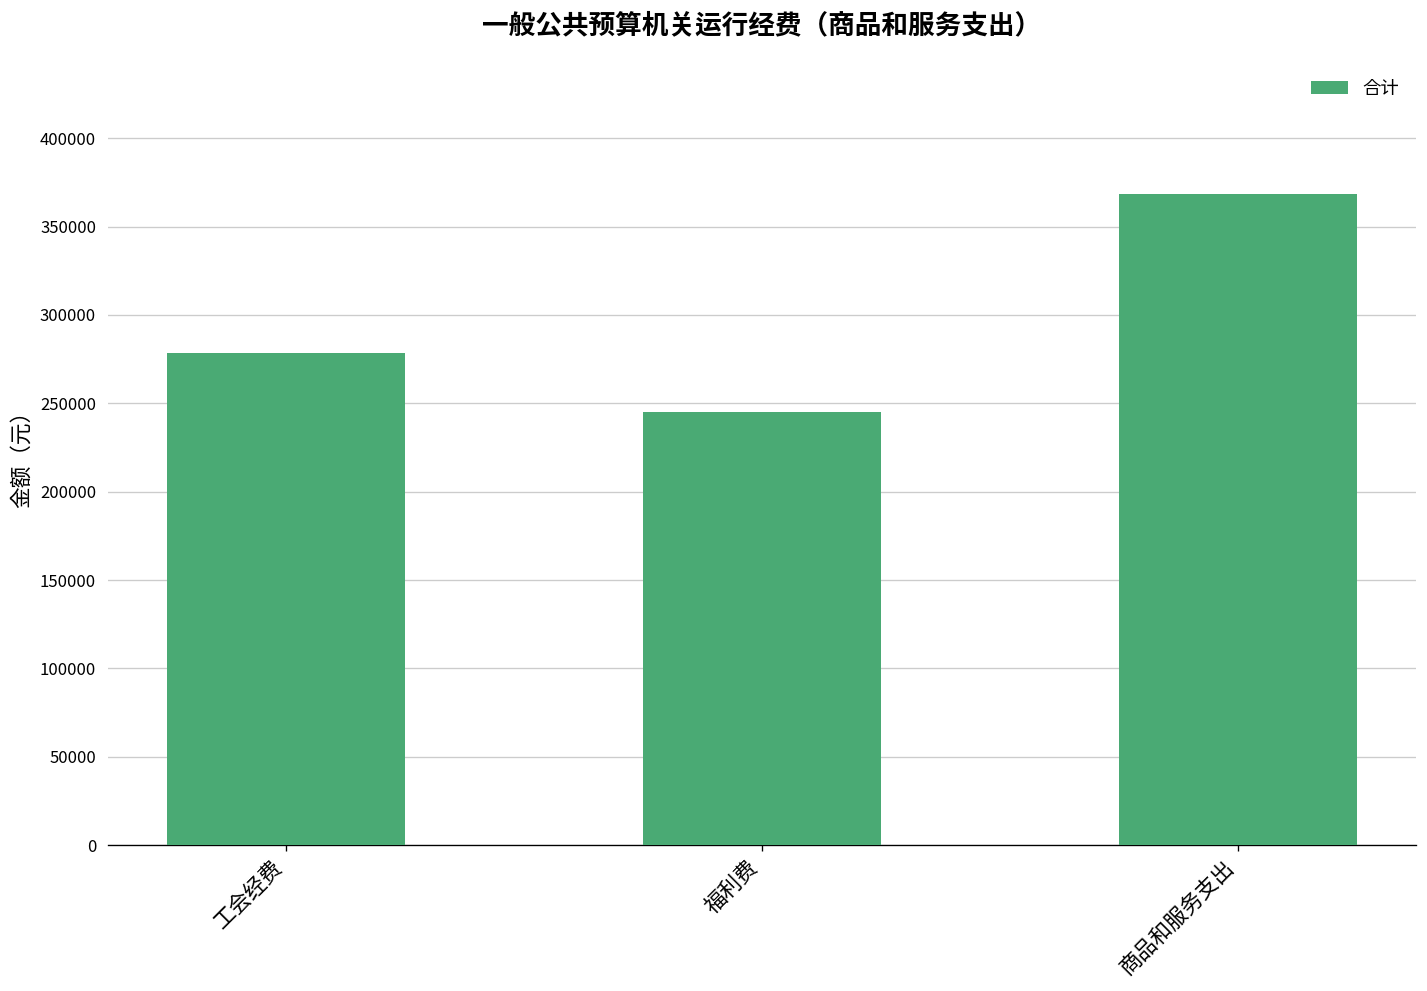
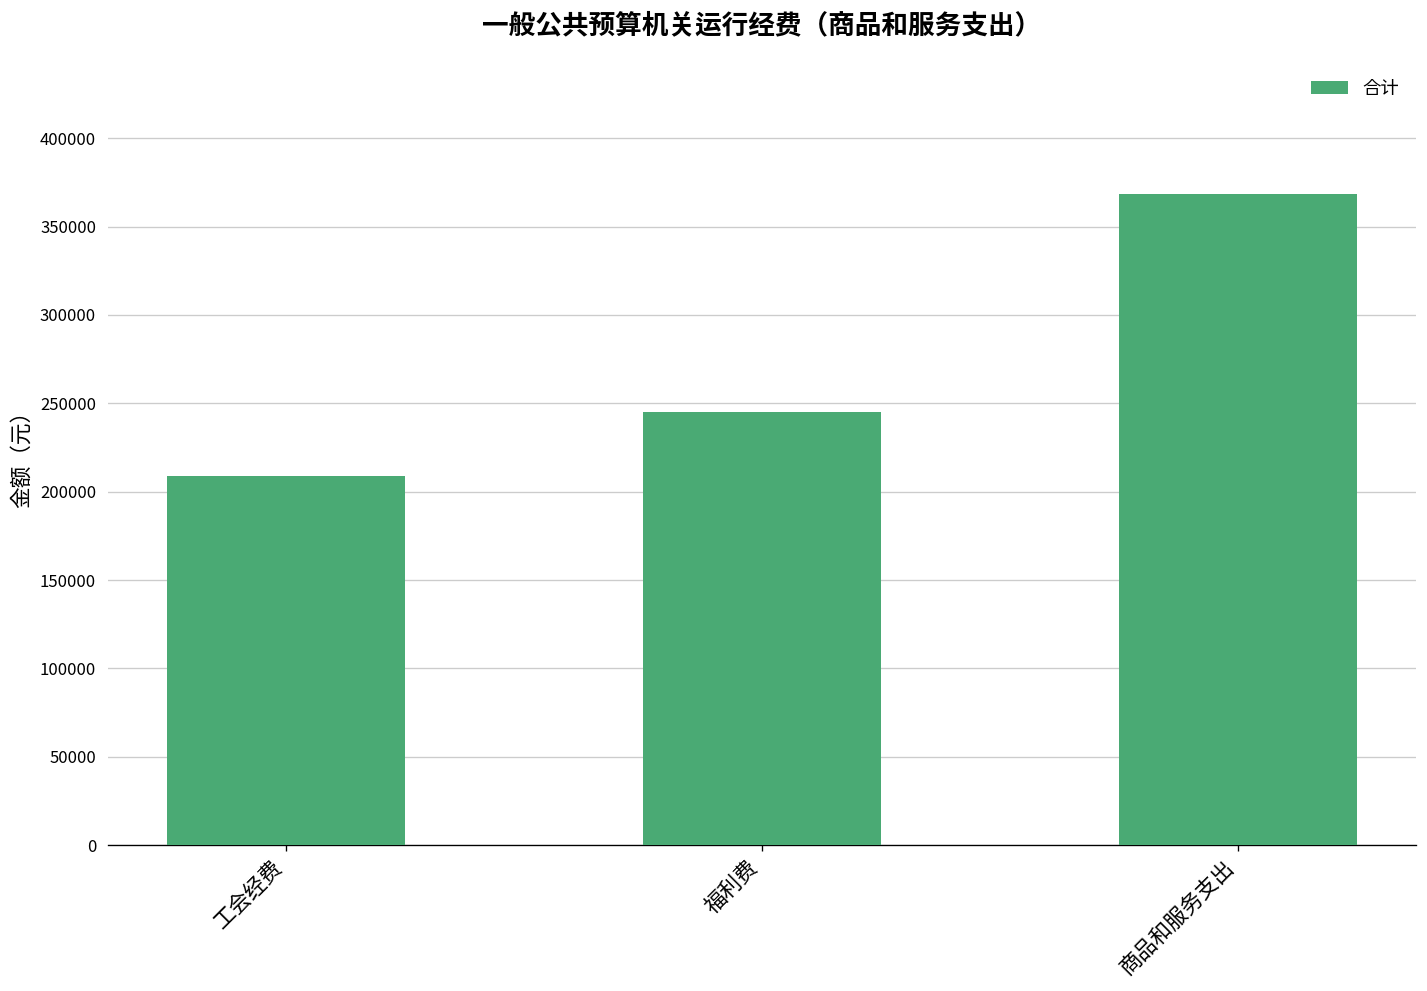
工会经费: 278000 -> 209000
